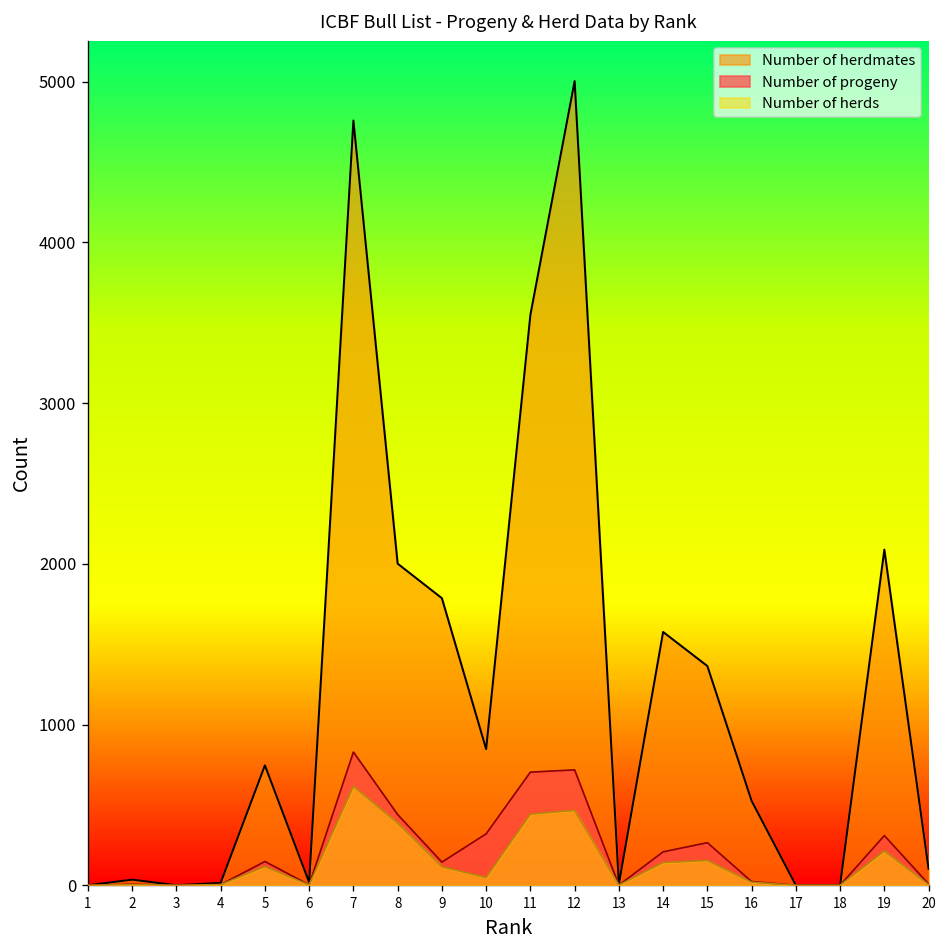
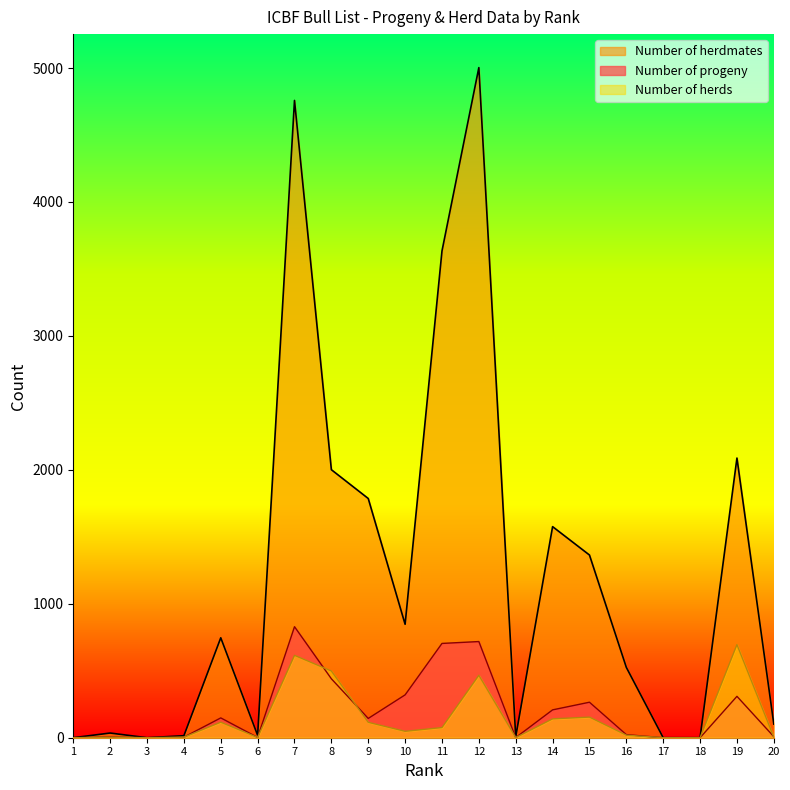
Number of herds, 8: 390 -> 500
Number of herdmates, 11: 3550 -> 3630
Number of herds, 11: 440 -> 80
Number of herds, 19: 210 -> 700
